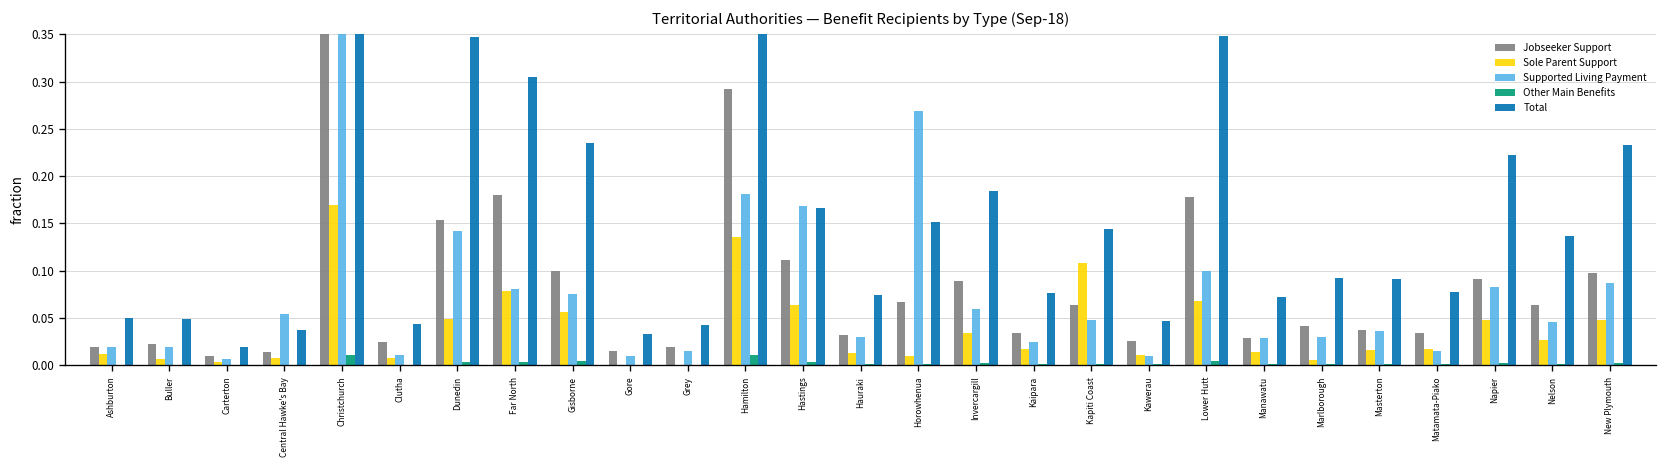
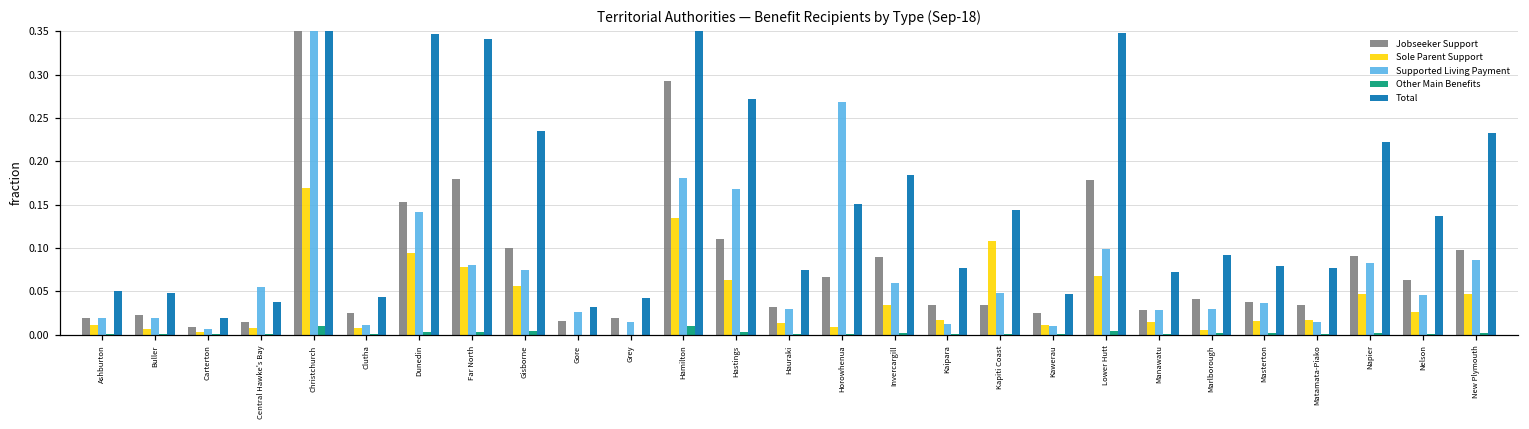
Sole Parent Support, Dunedin: 0.05 -> 0.09
Total, Far North: 0.30 -> 0.34
Supported Living Payment, Gore: 0.01 -> 0.03
Total, Hastings: 0.17 -> 0.27
Supported Living Payment, Kaipara: 0.02 -> 0.01
Jobseeker Support, Kapiti Coast: 0.06 -> 0.03
Total, Masterton: 0.09 -> 0.08
